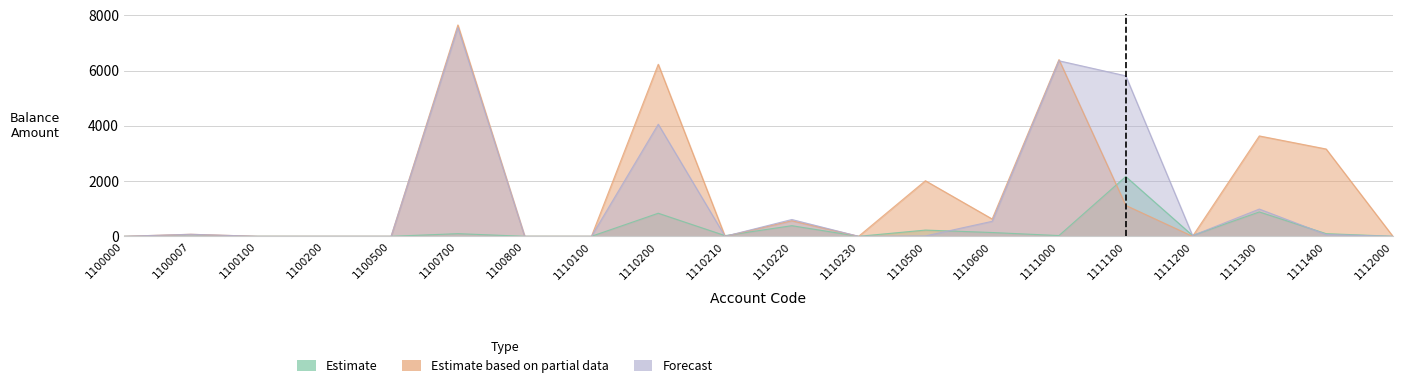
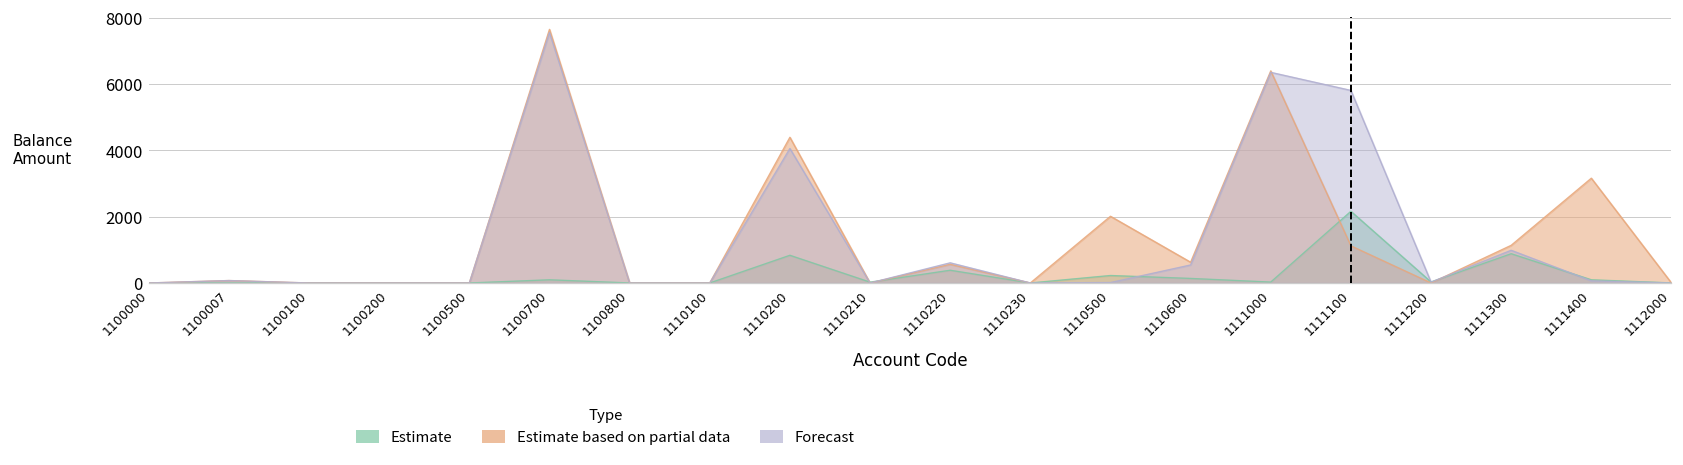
Estimate based on partial data, 1110200: 6200 -> 4400
Estimate based on partial data, 1111300: 3600 -> 1100
